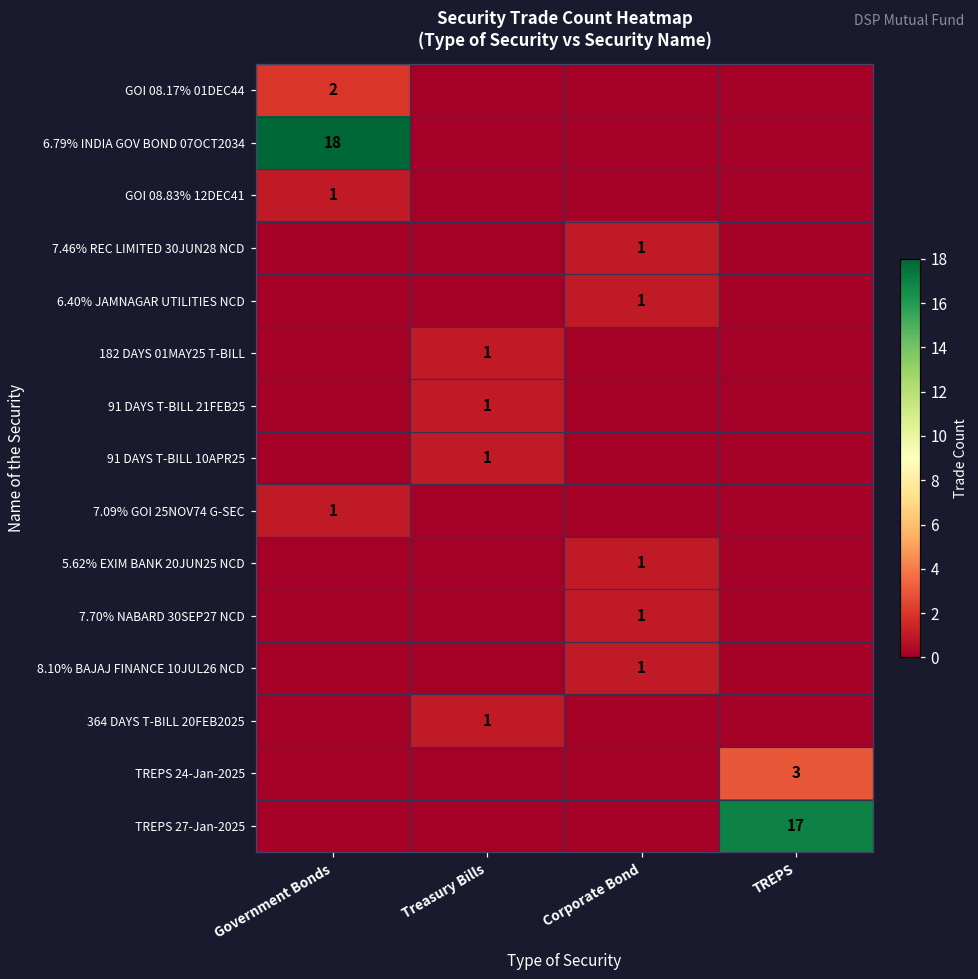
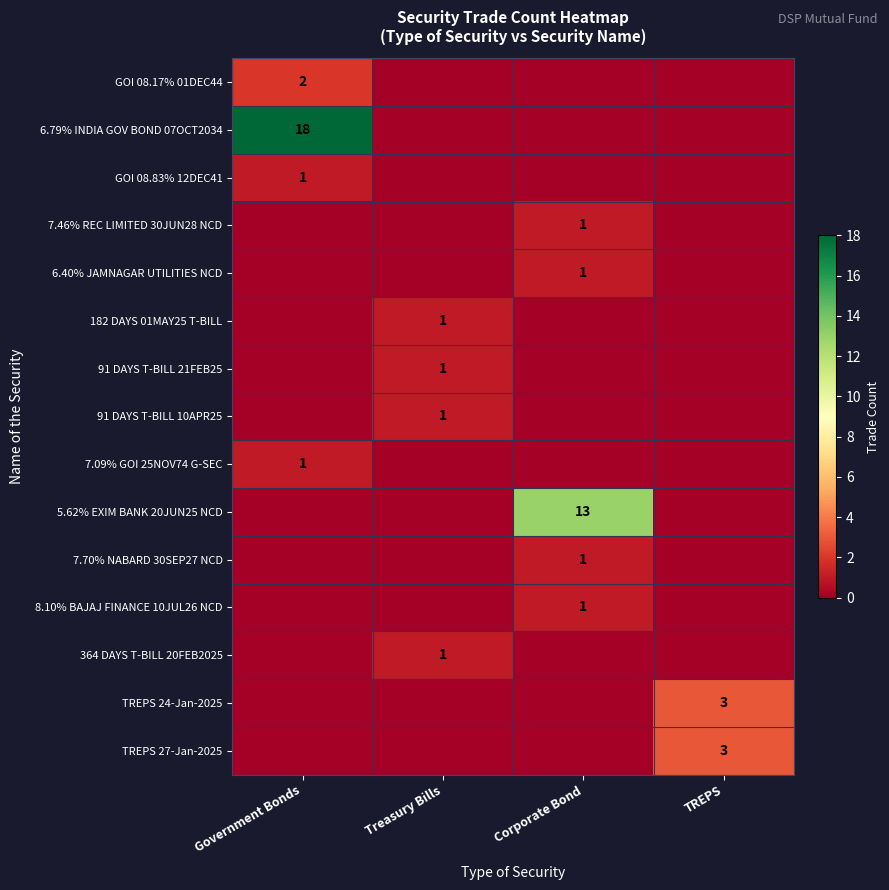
5.62% EXIM BANK 20JUN25 NCD, Corporate Bond: 1 -> 13
TREPS 27-Jan-2025, TREPS: 17 -> 3
